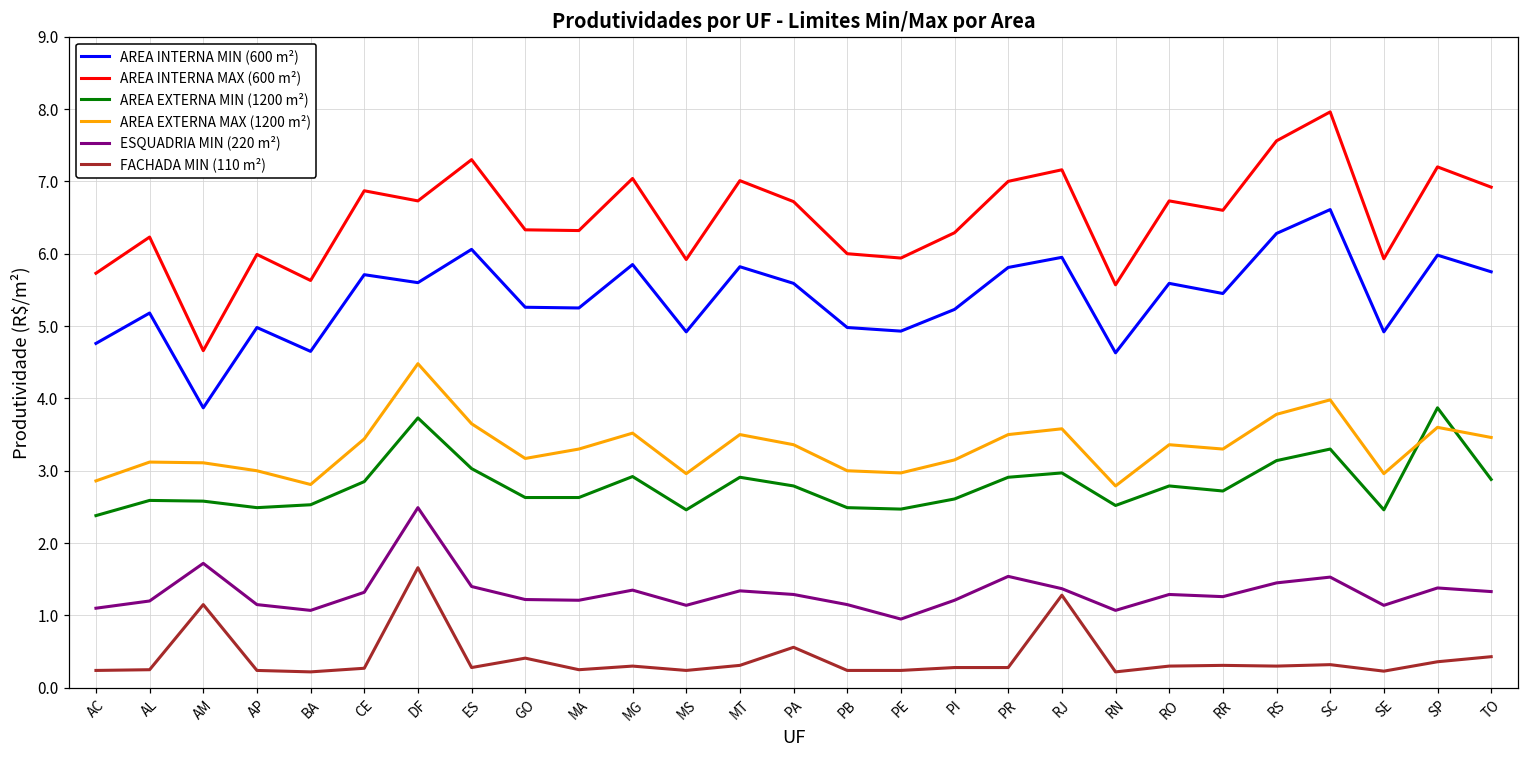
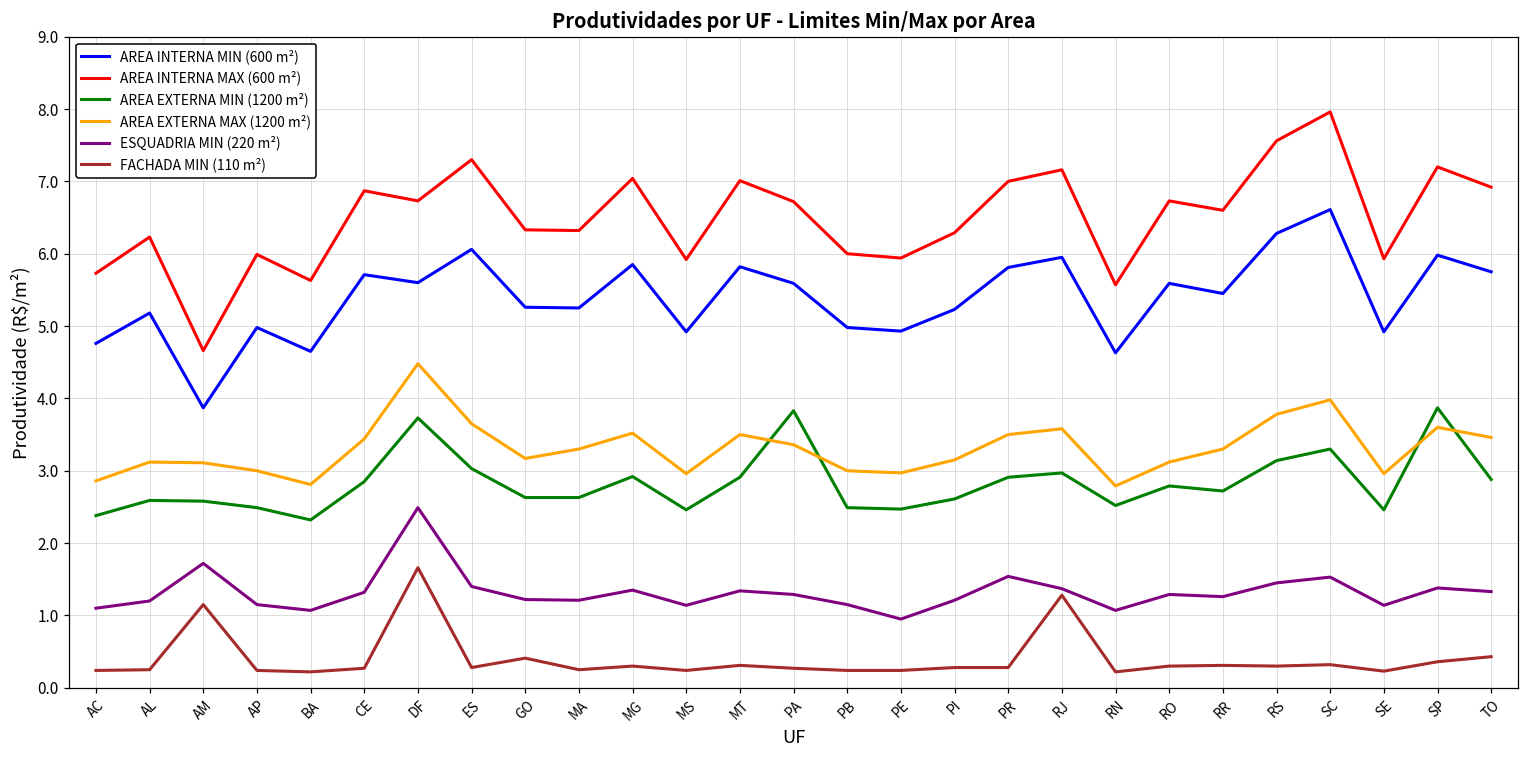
AREA EXTERNA MIN (1200 m²), BA: 2.5 -> 2.3
AREA EXTERNA MIN (1200 m²), PA: 2.8 -> 3.8
FACHADA MIN (110 m²), PA: 0.6 -> 0.3
AREA EXTERNA MAX (1200 m²), RO: 3.4 -> 3.1
